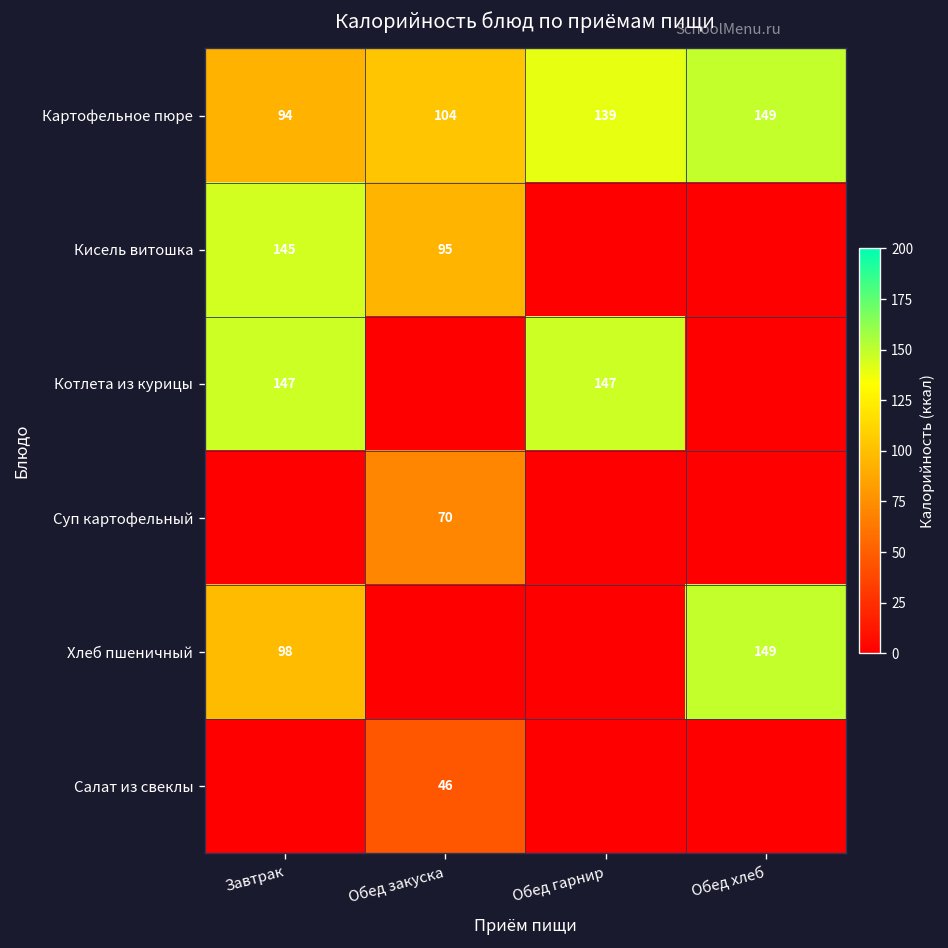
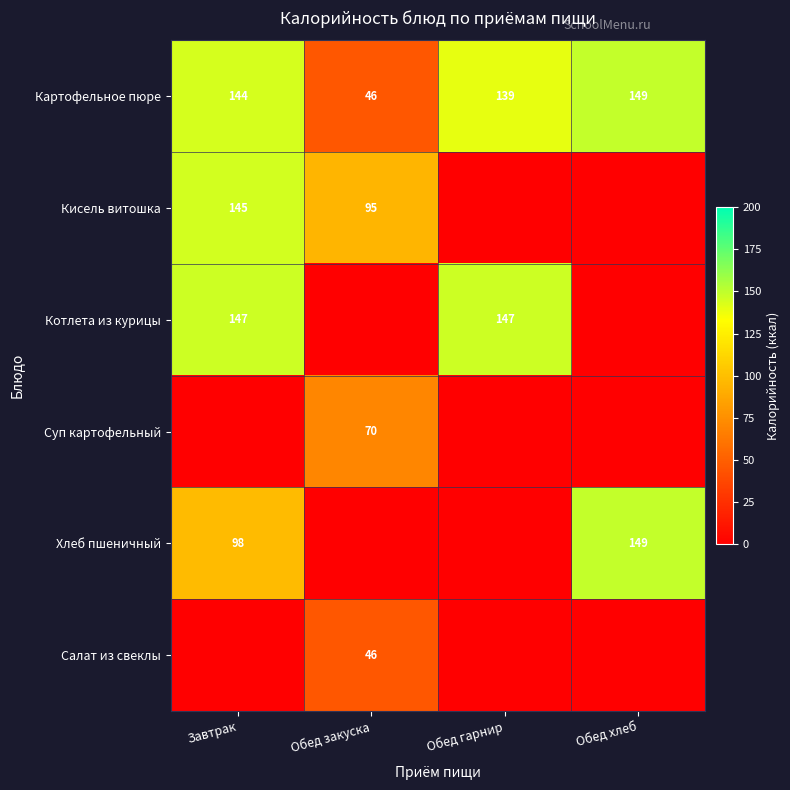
Картофельное пюре, Завтрак: 94 -> 144
Картофельное пюре, Обед закуска: 104 -> 46
